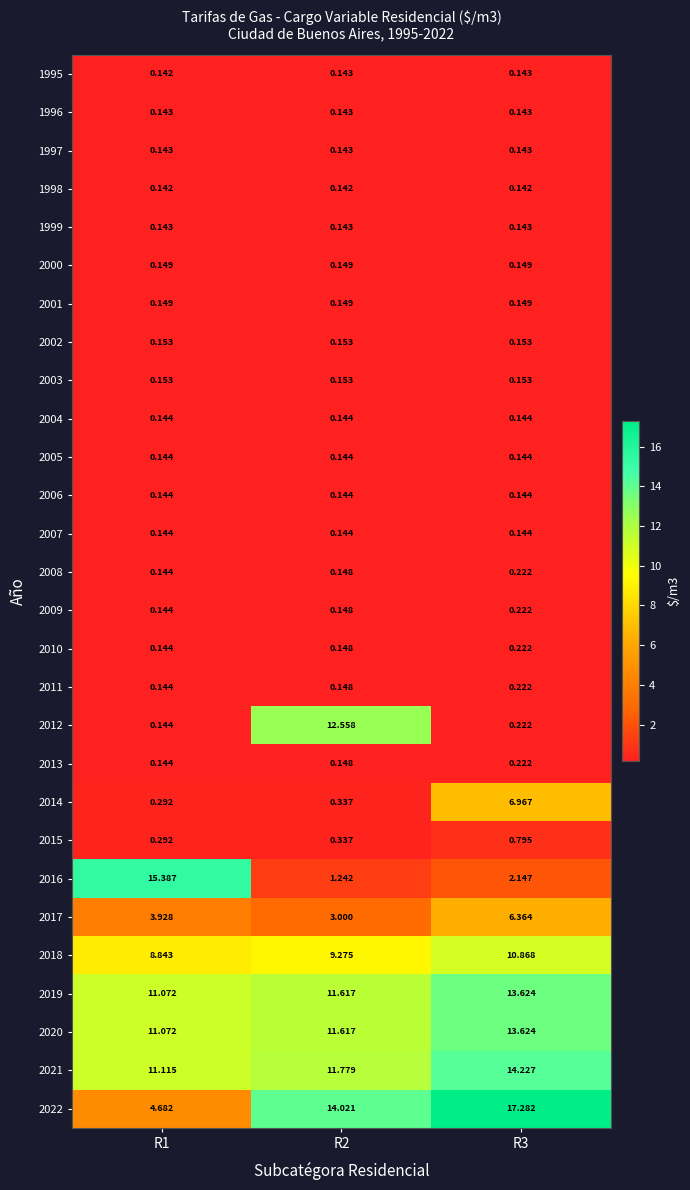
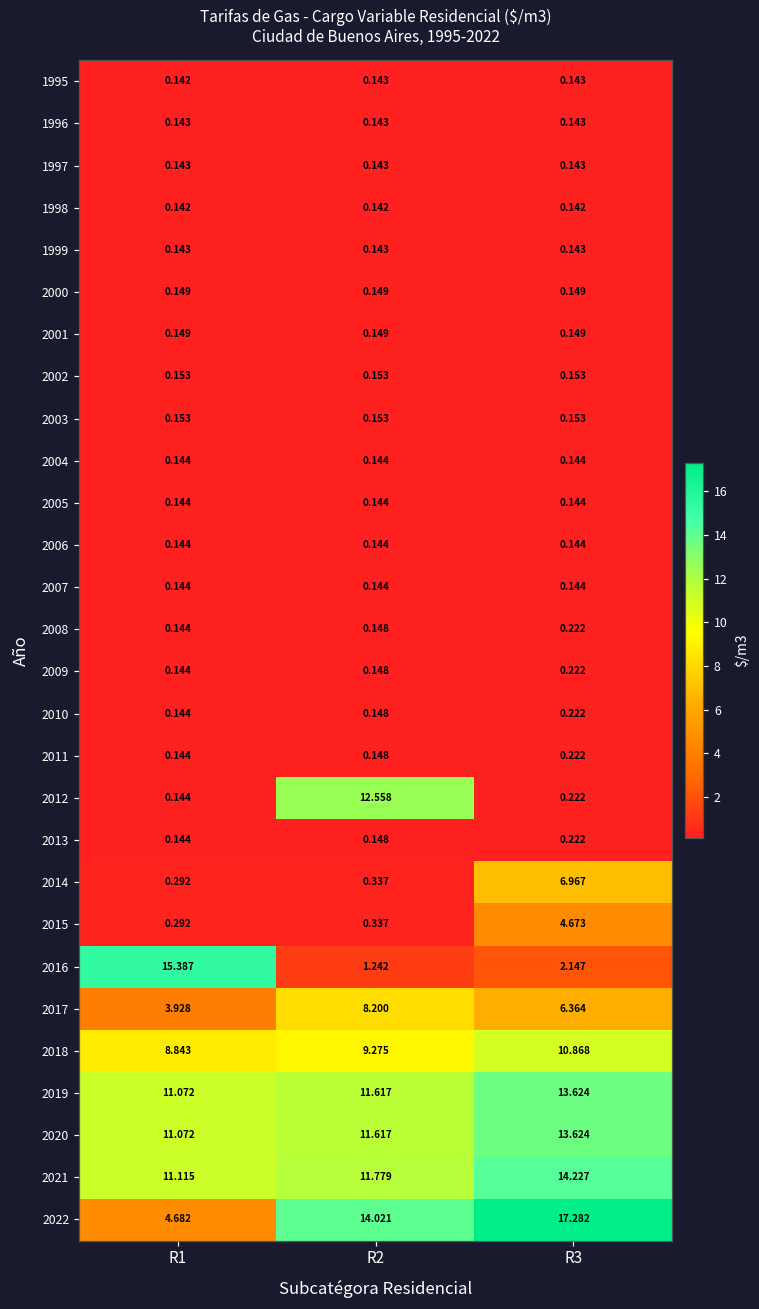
2015, R3: 0.795 -> 4.673
2017, R2: 3.000 -> 8.200
